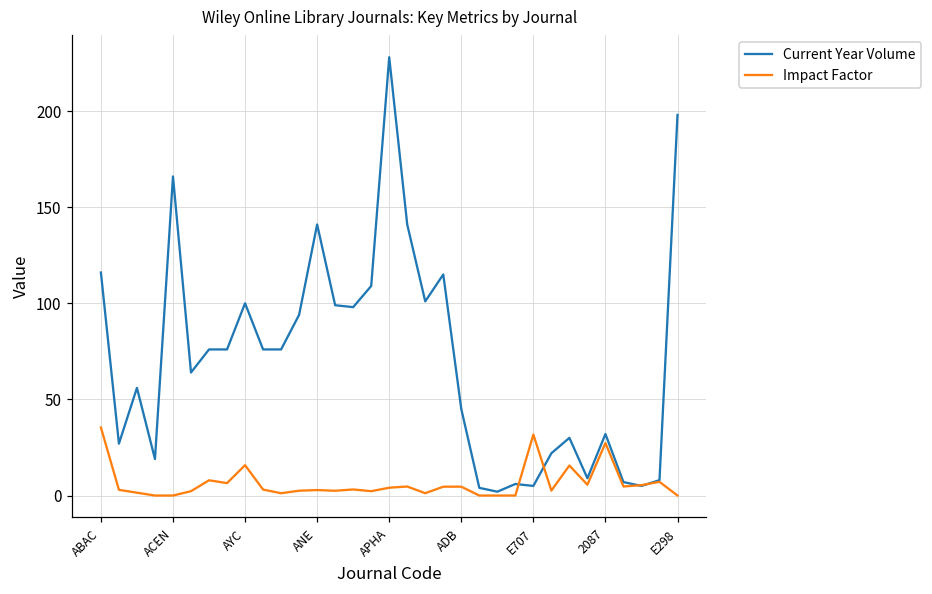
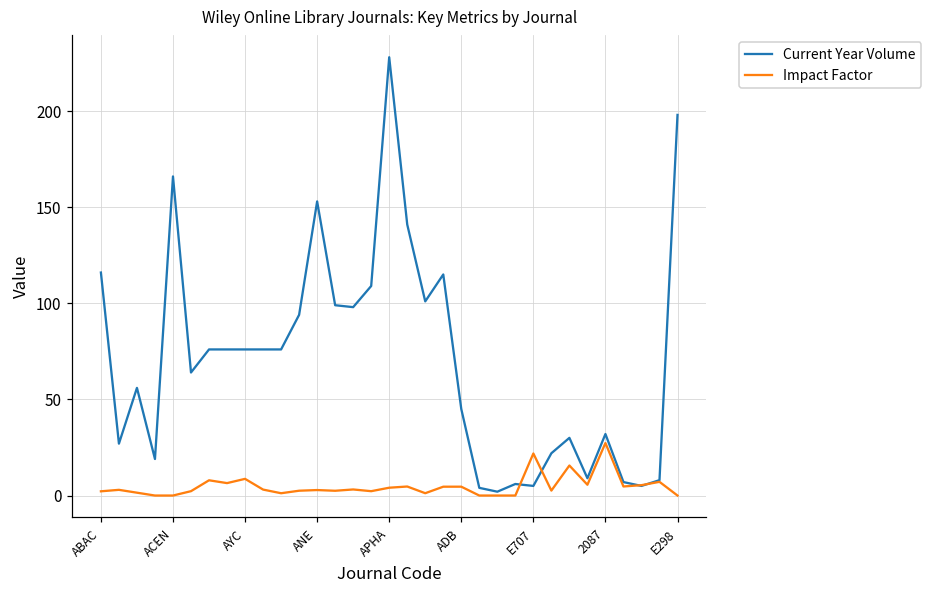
Impact Factor, ABAC: 35 -> 2
Current Year Volume, AYC: 100 -> 76
Impact Factor, AYC: 16 -> 9
Current Year Volume, ANE: 141 -> 153
Impact Factor, E707: 32 -> 22
